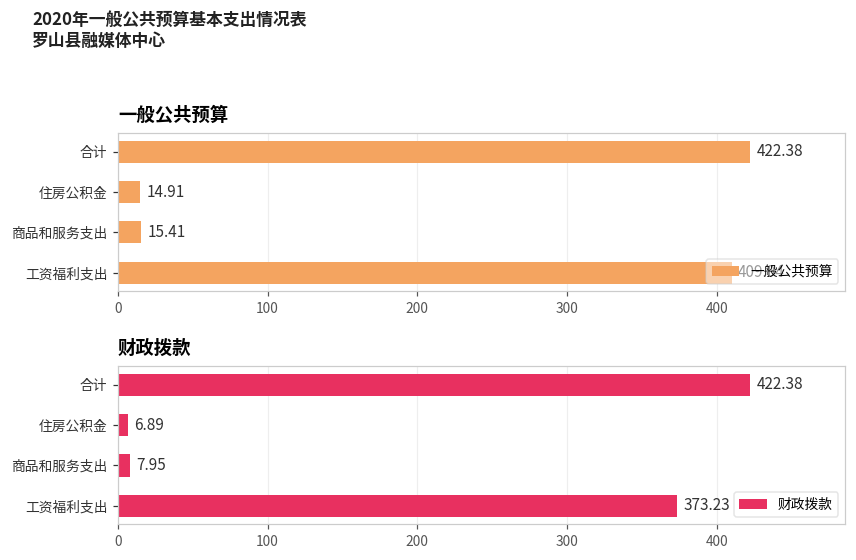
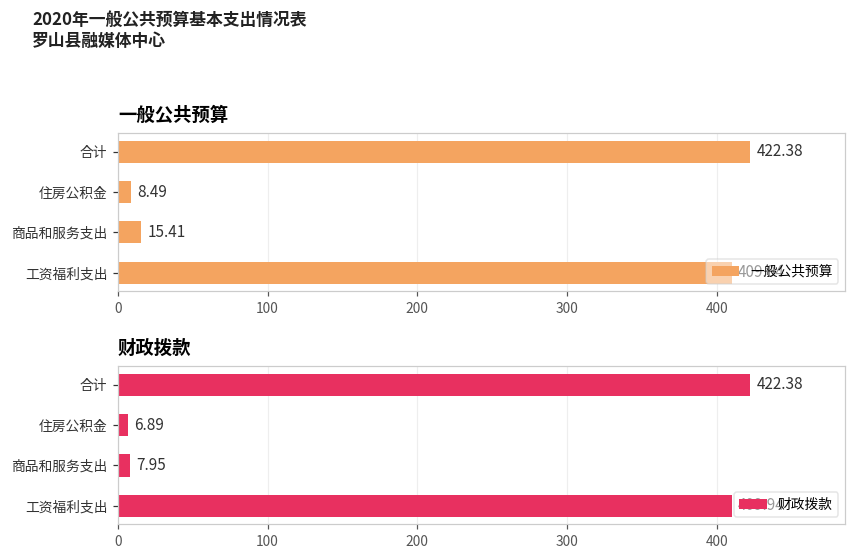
一般公共预算, 住房公积金: 14.91 -> 8.49
财政拨款, 工资福利支出: 373.23 -> 409.94
